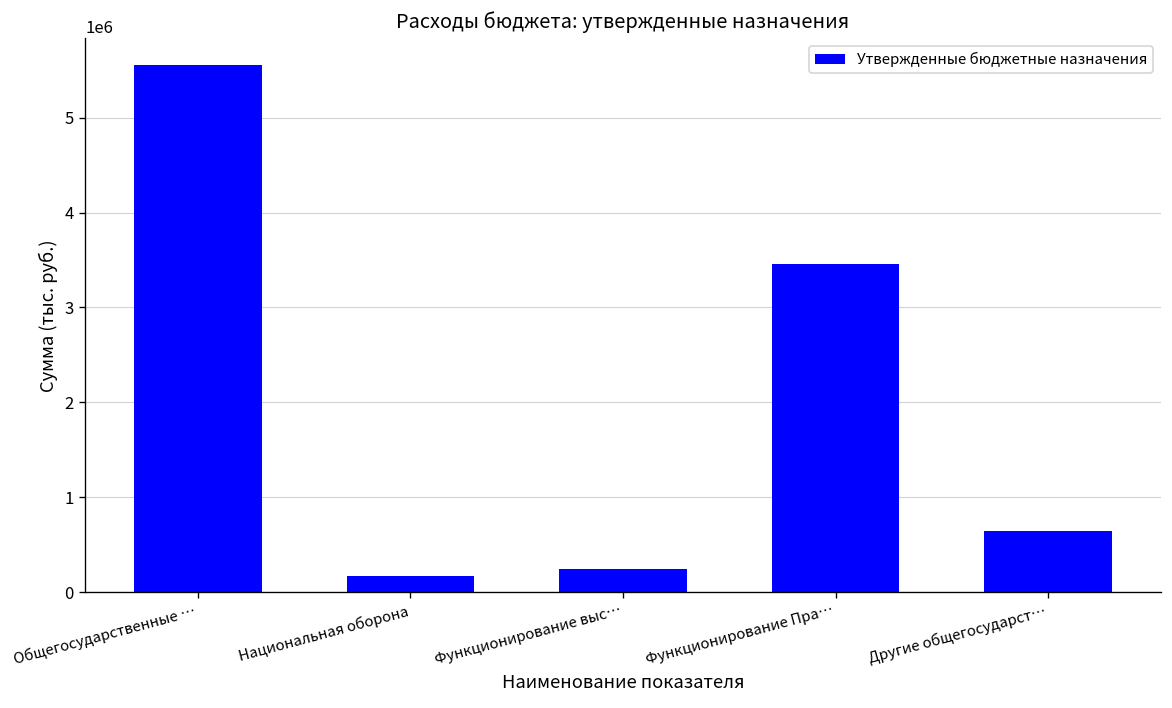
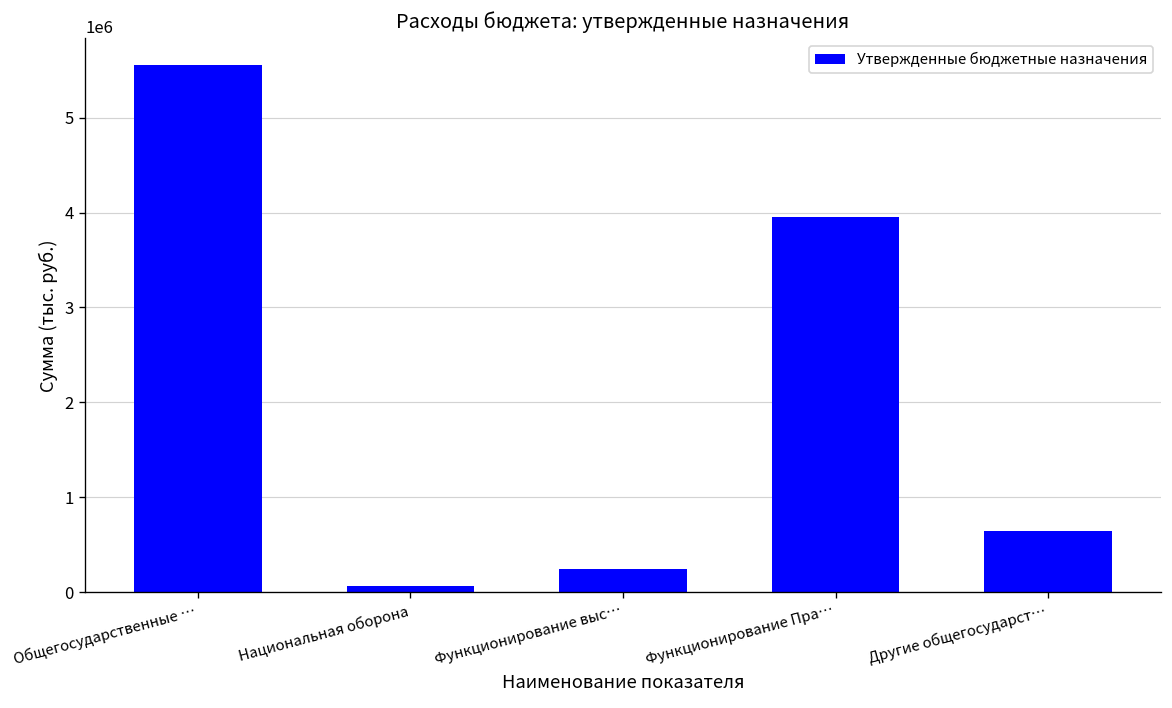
Национальная оборона: 200000 -> 100000
Функционирование Пра…: 3500000 -> 4000000
